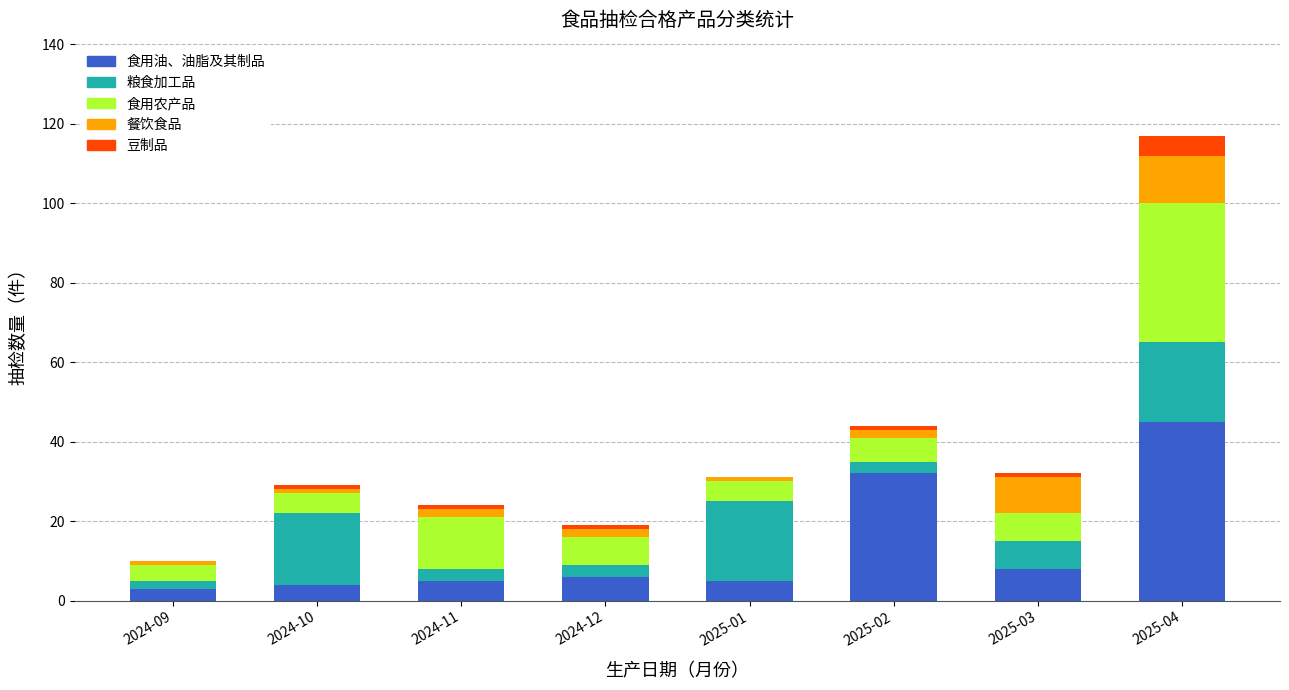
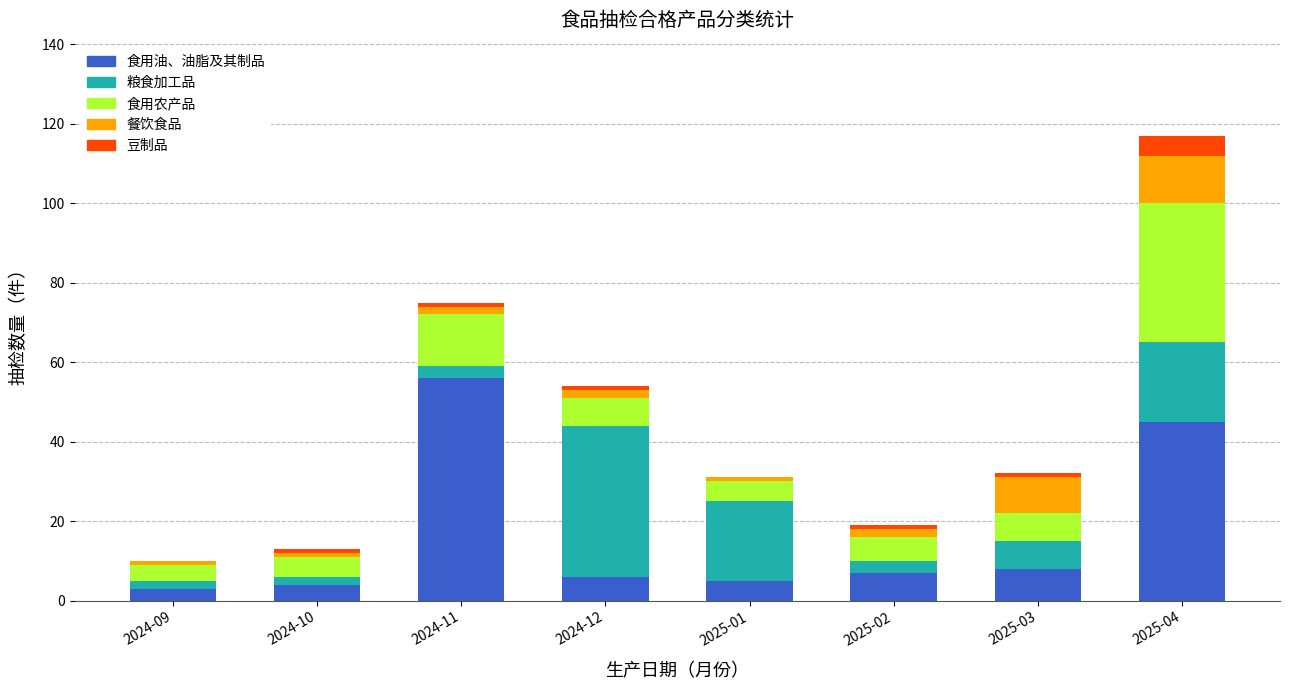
粮食加工品, 2024-10: 18 -> 2
食用油、油脂及其制品, 2024-11: 5 -> 56
粮食加工品, 2024-12: 3 -> 38
食用油、油脂及其制品, 2025-02: 32 -> 7
